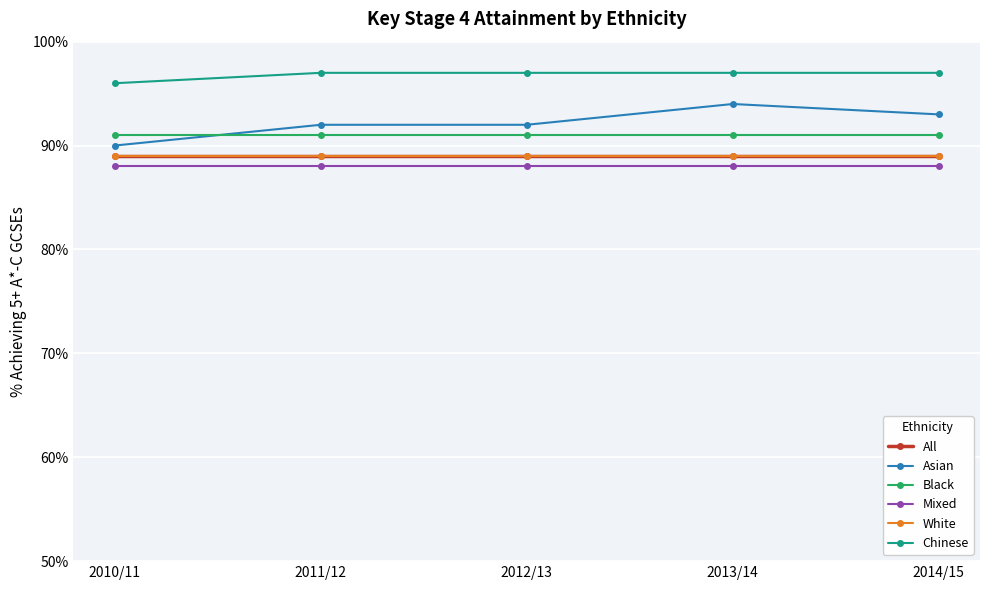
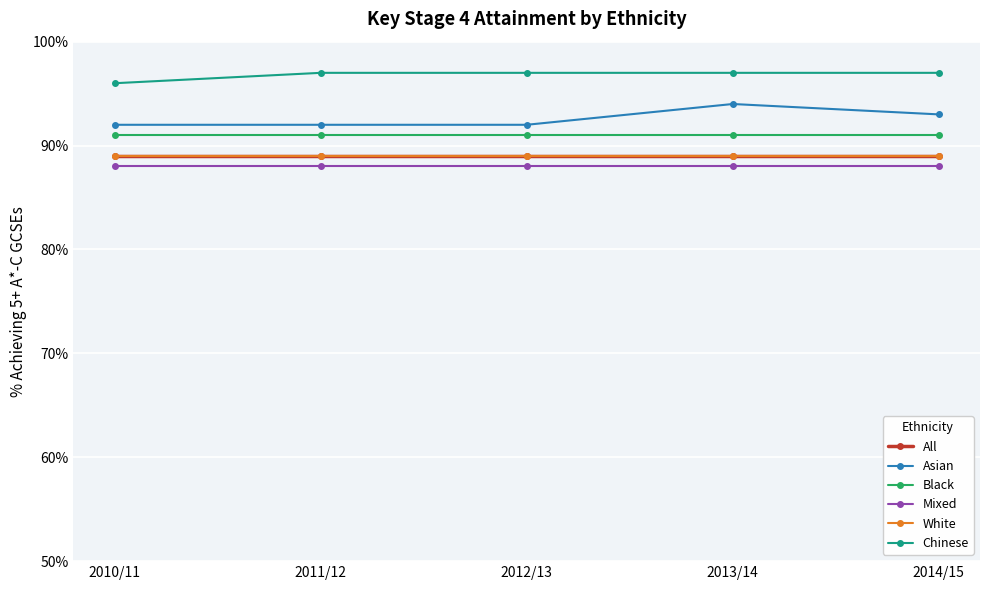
Asian, 2010/11: 90% -> 92%
